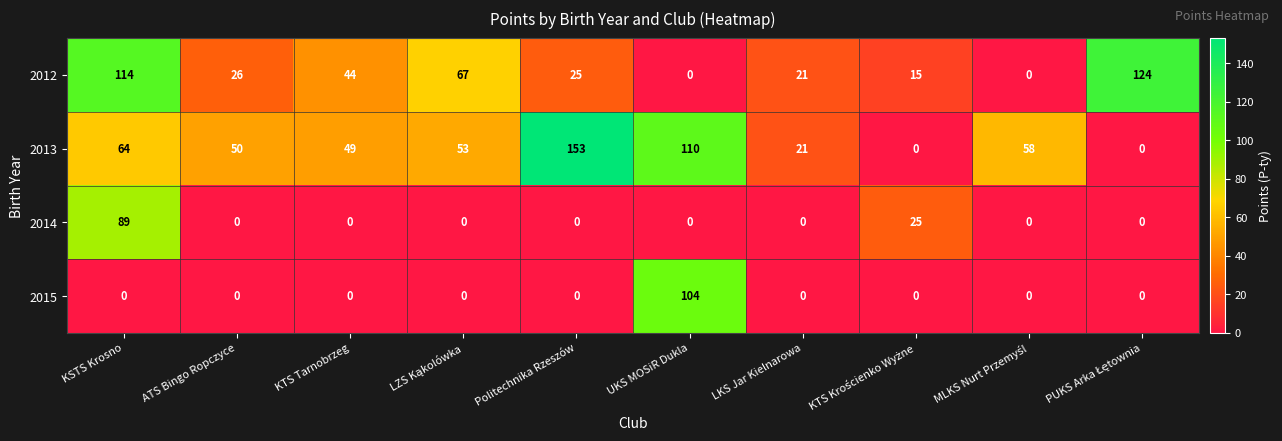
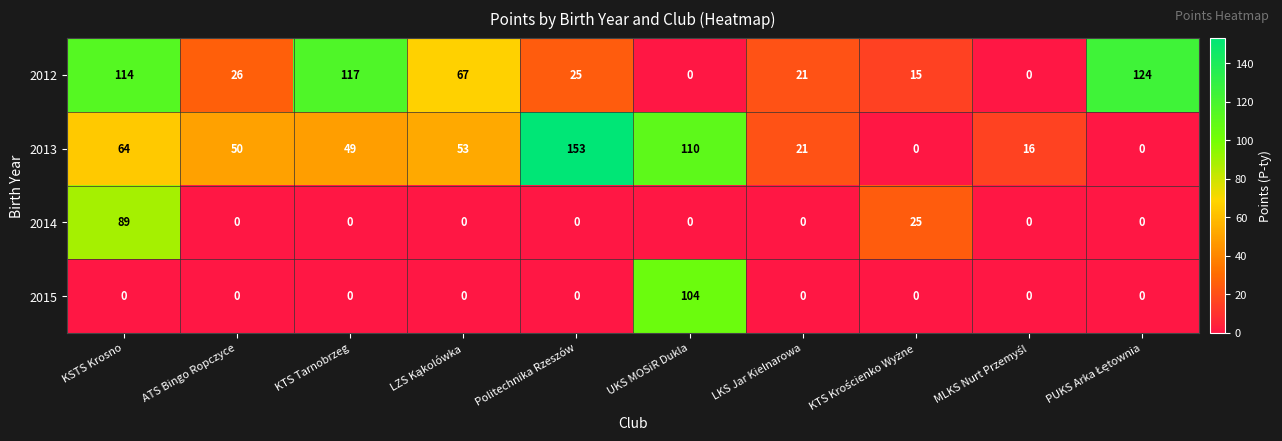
2012, KTS Tarnobrzeg: 44 -> 117
2013, MLKS Nurt Przemyśl: 58 -> 16
